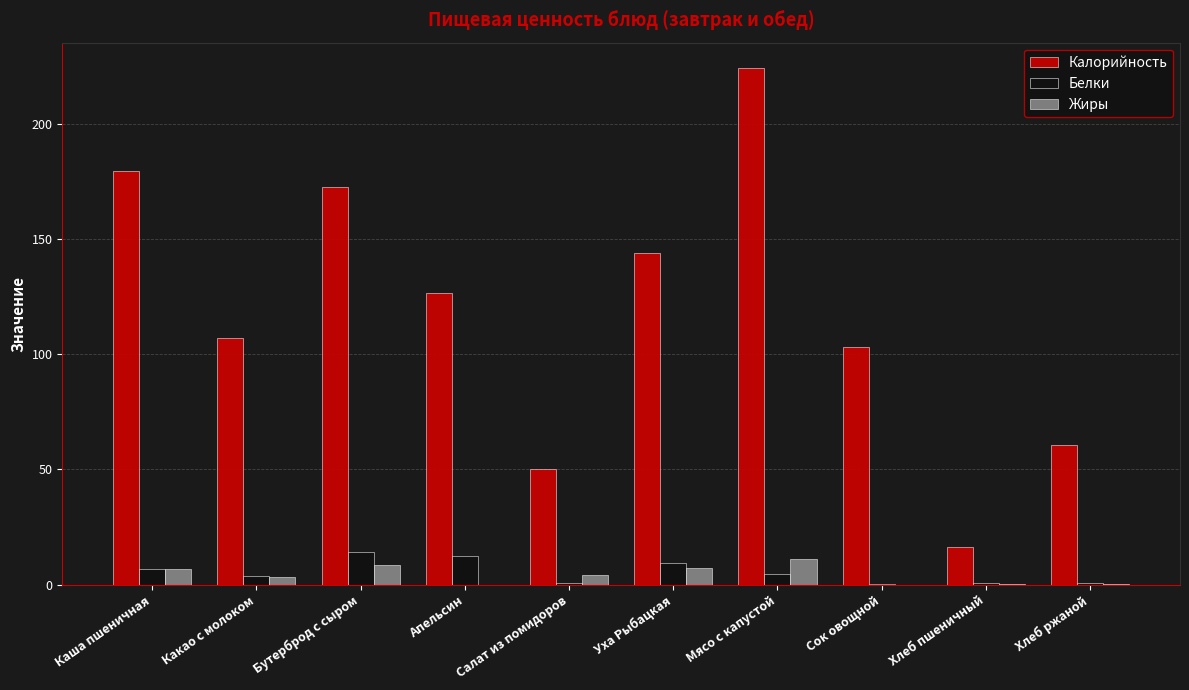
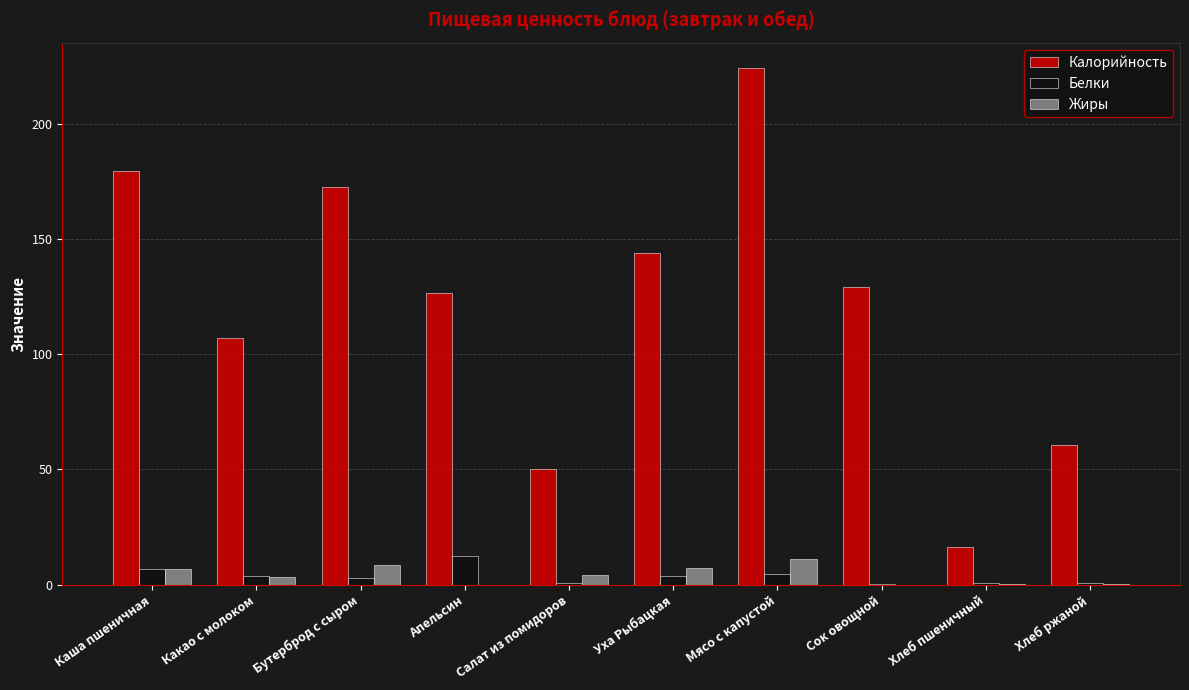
Белки, Бутерброд с сыром: 14 -> 3
Белки, Уха Рыбацкая: 9 -> 4
Калорийность, Сок овощной: 103 -> 129
